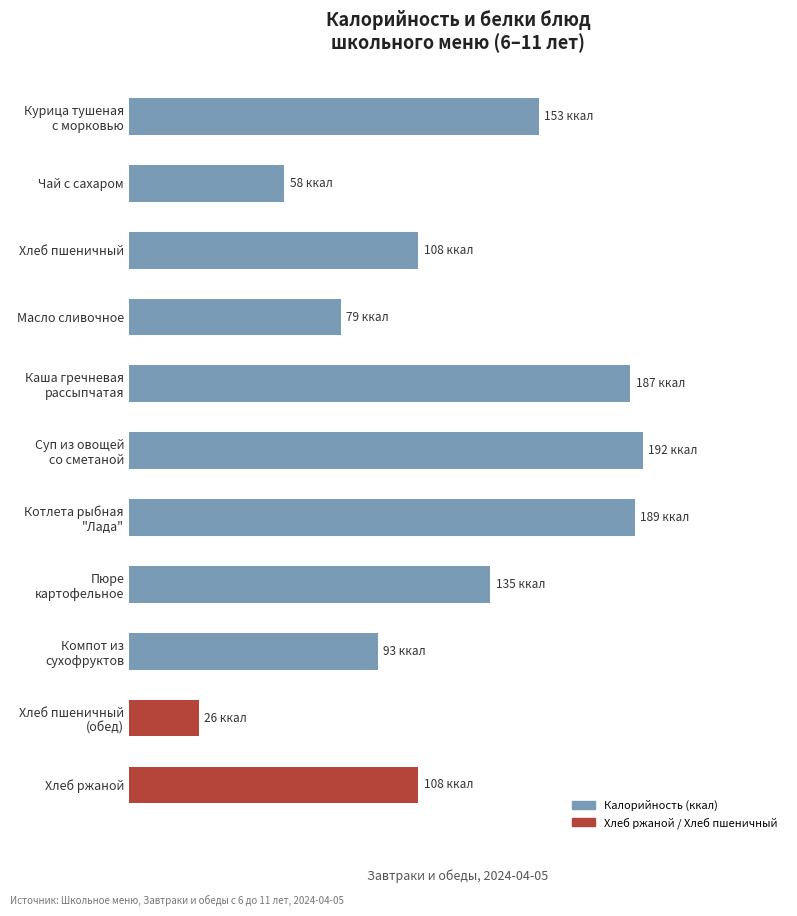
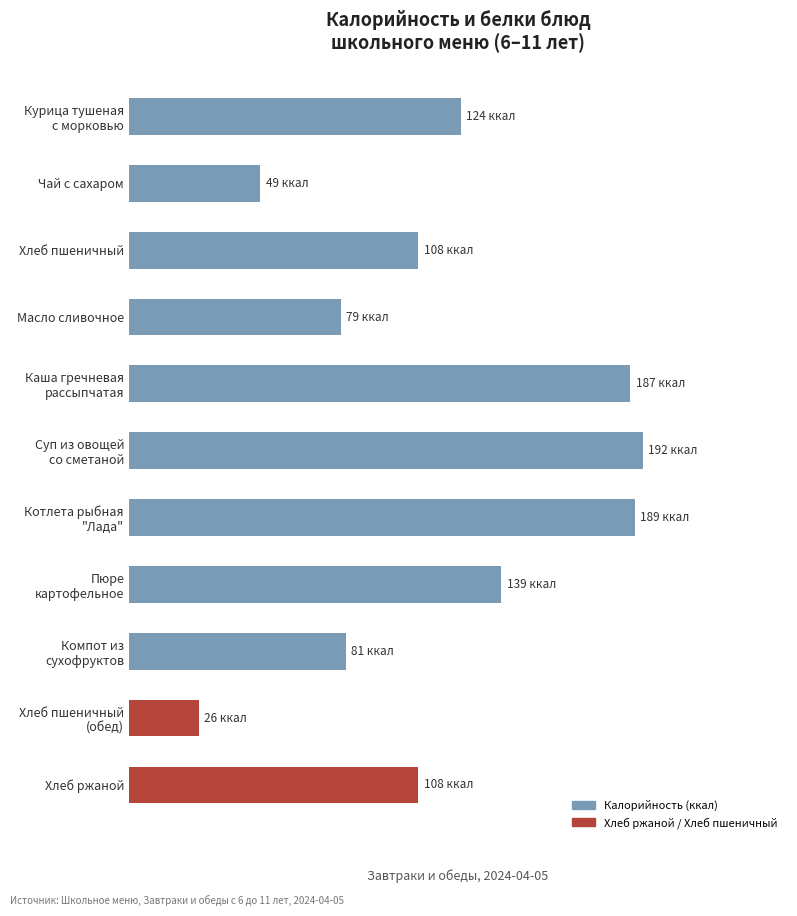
Курица тушеная с морковью: 153 -> 124
Чай с сахаром: 58 -> 49
Пюре картофельное: 135 -> 139
Компот из сухофруктов: 93 -> 81
